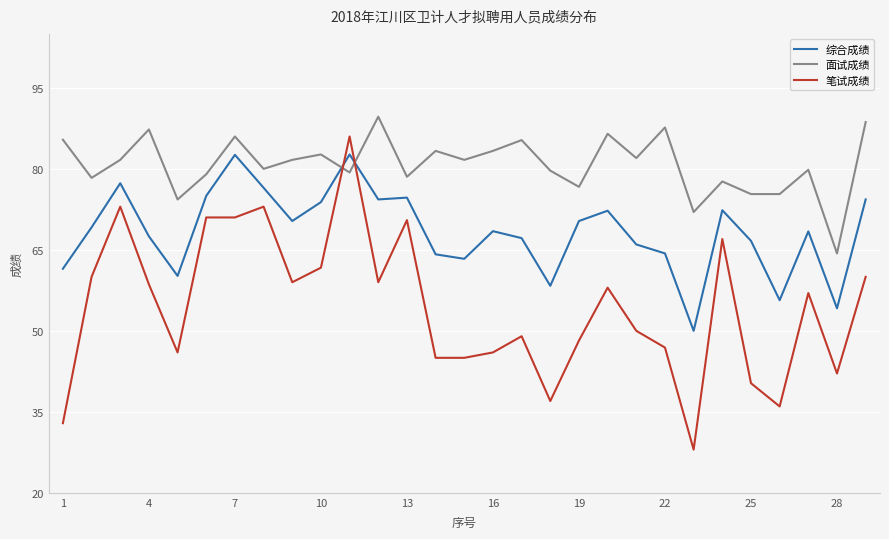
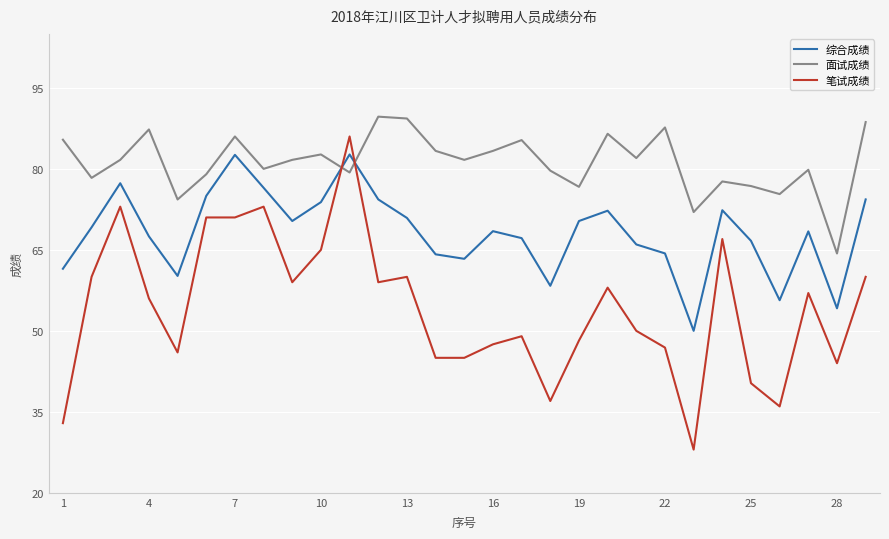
笔试成绩, 4: 59 -> 56
笔试成绩, 10: 62 -> 65
综合成绩, 13: 75 -> 71
面试成绩, 13: 79 -> 89
笔试成绩, 13: 71 -> 60
笔试成绩, 16: 46 -> 48
面试成绩, 25: 75 -> 77
笔试成绩, 28: 42 -> 44
